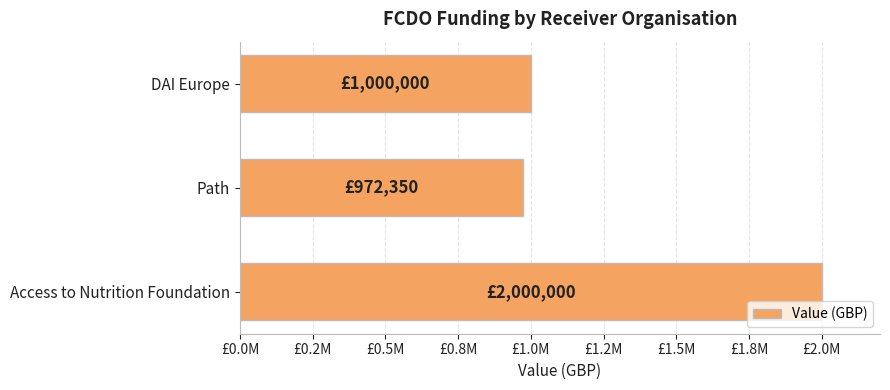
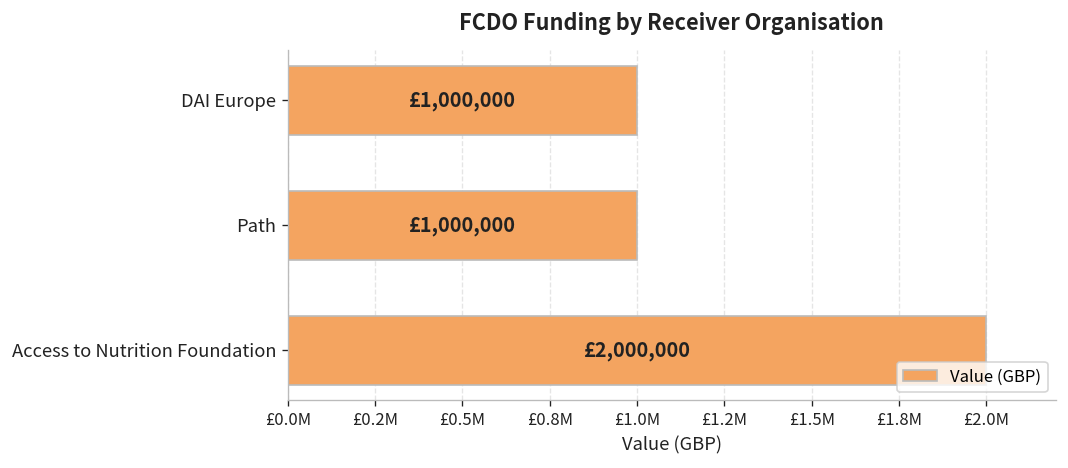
Path: £972,350 -> £1,000,000
